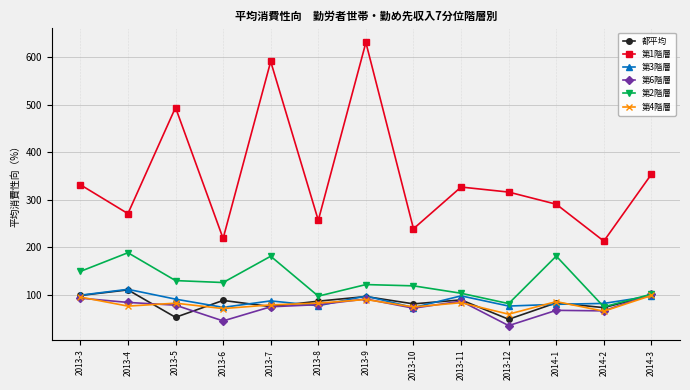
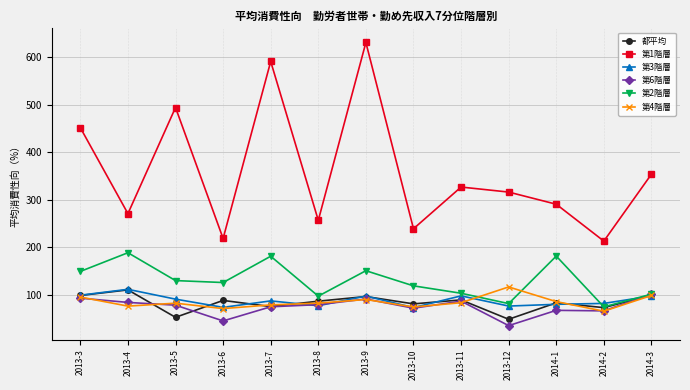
第1階層, 2013-3: 330 -> 450
第2階層, 2013-9: 120 -> 150
第4階層, 2013-12: 60 -> 120
